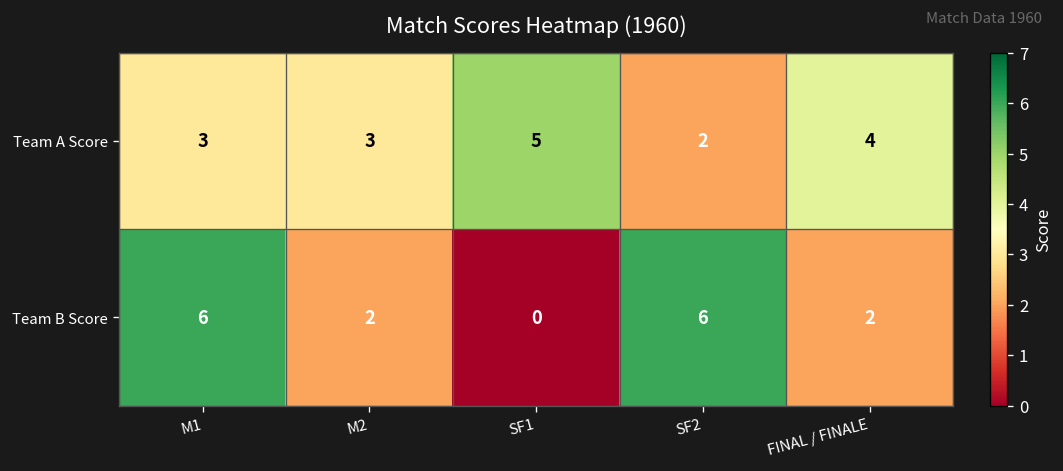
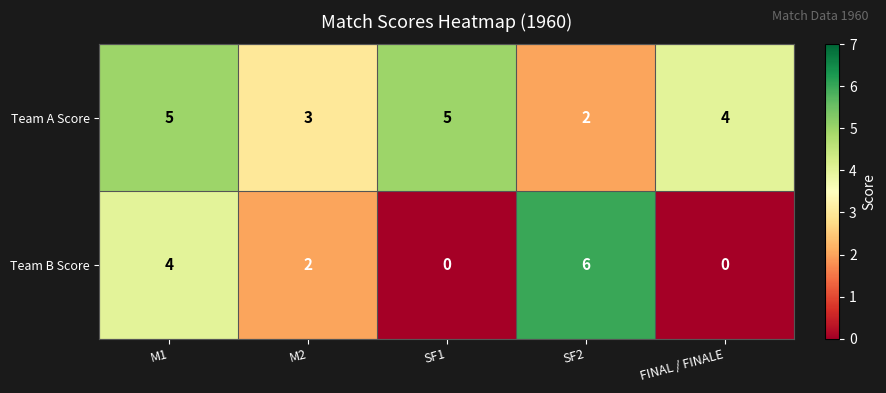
Team A Score, M1: 3 -> 5
Team B Score, M1: 6 -> 4
Team B Score, FINAL / FINALE: 2 -> 0
